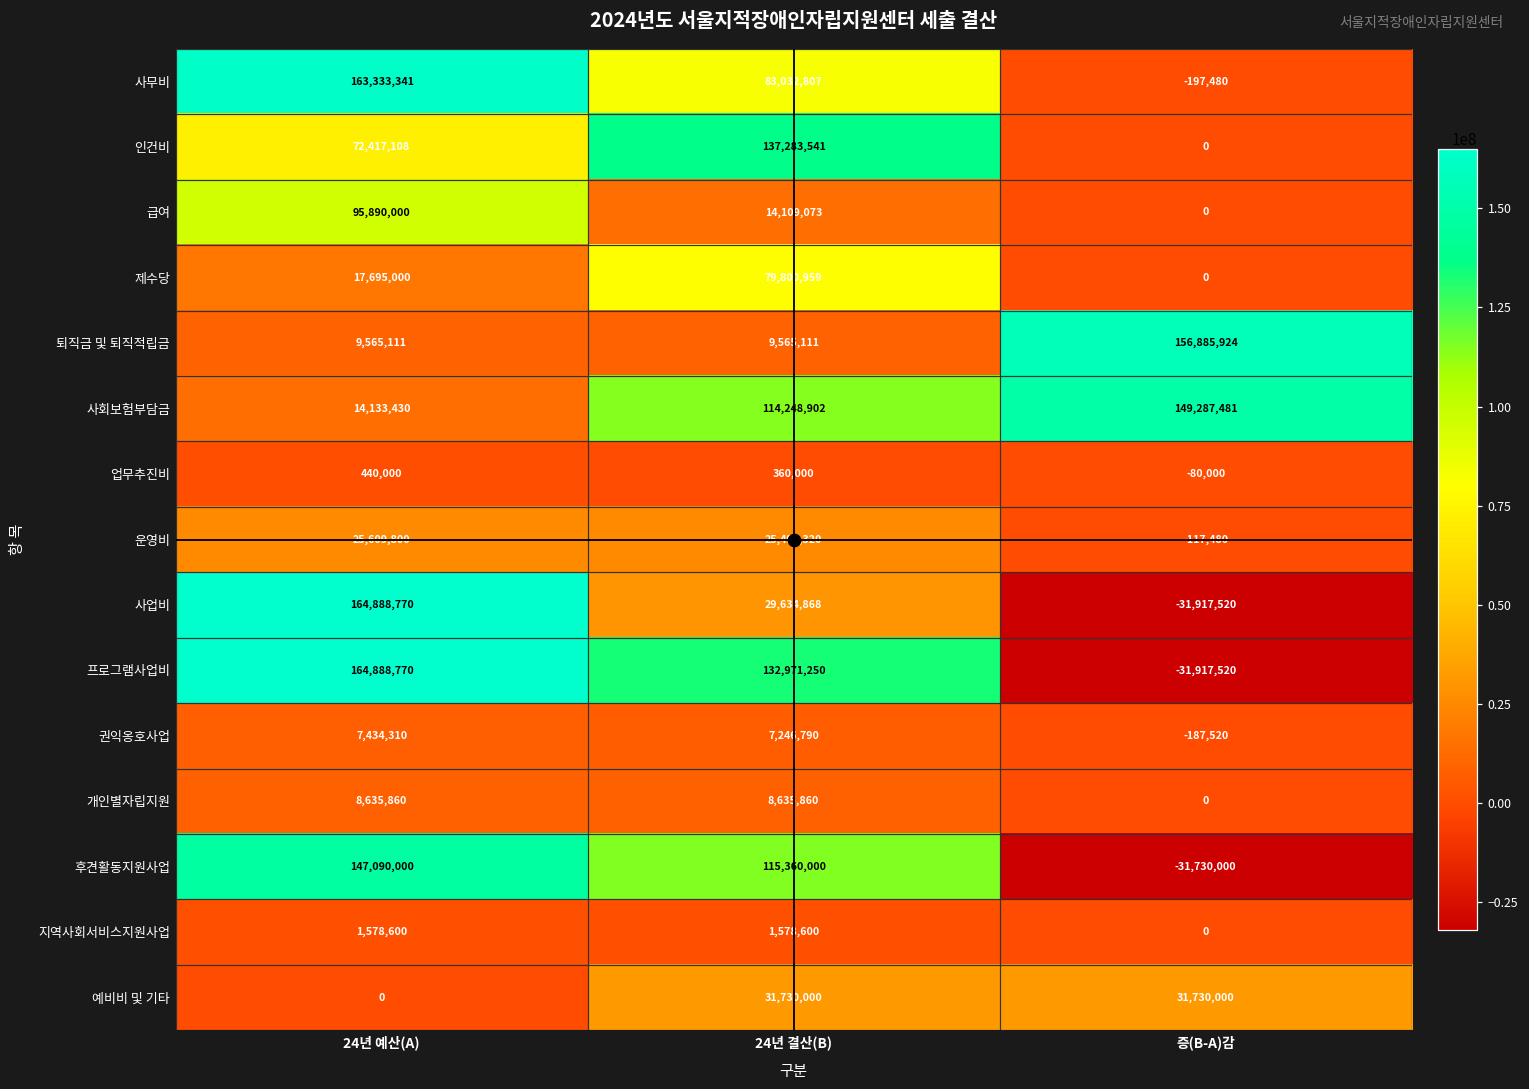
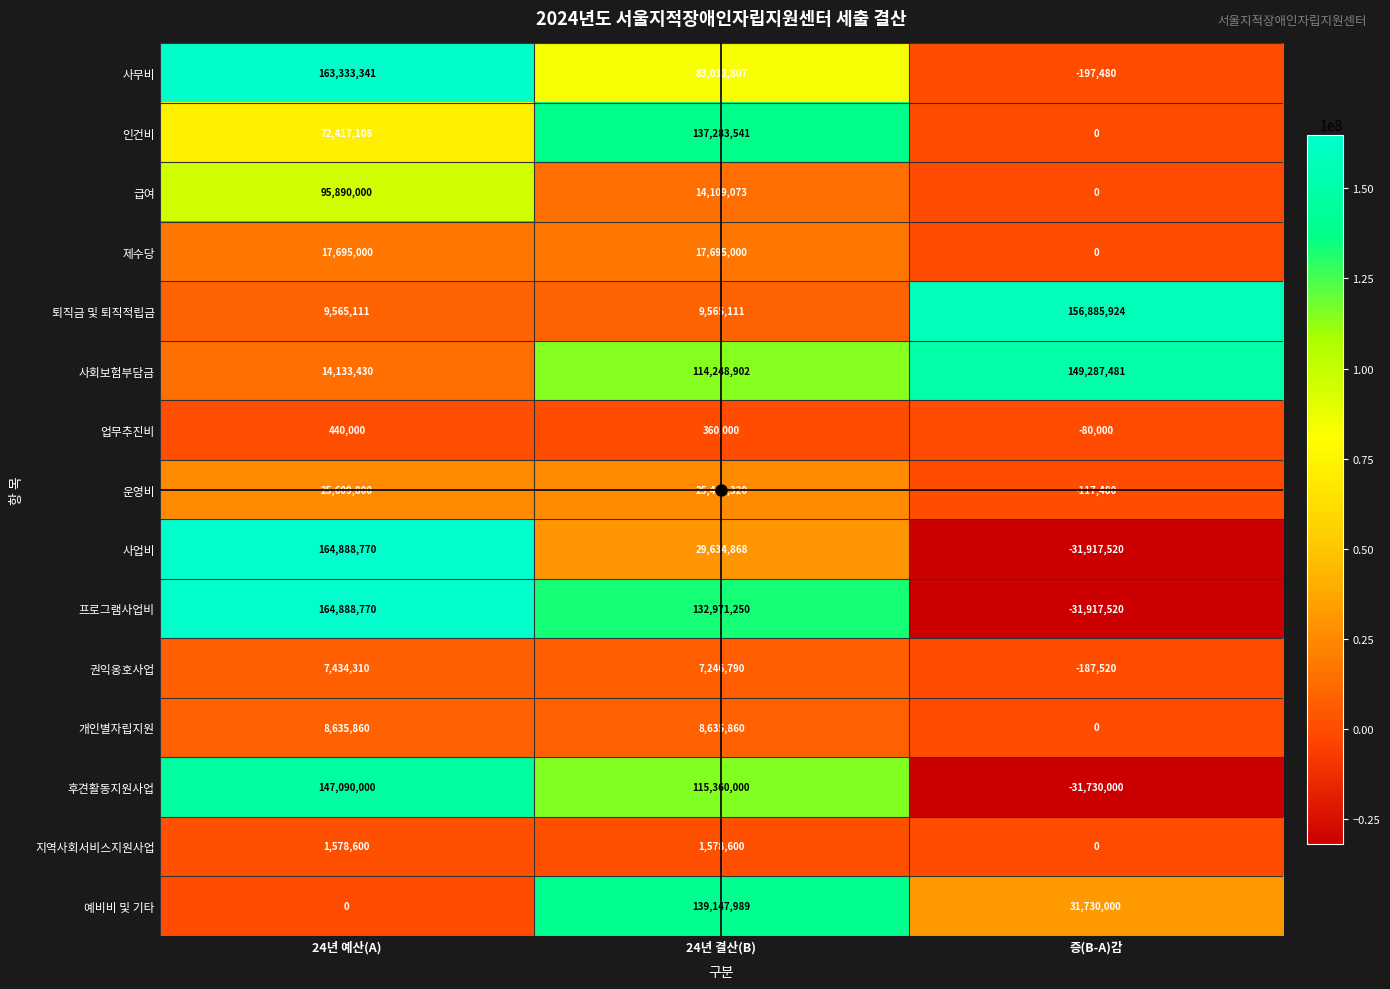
제수당, 24년 결산(B): 79,800,959 -> 17,695,000
예비비 및 기타, 24년 결산(B): 31,730,000 -> 139,147,989
